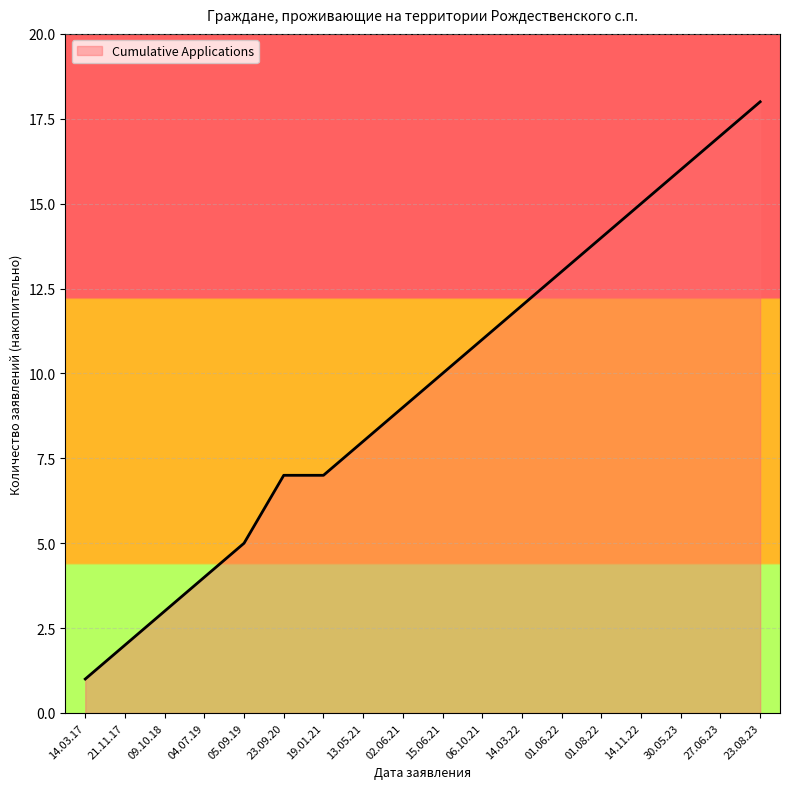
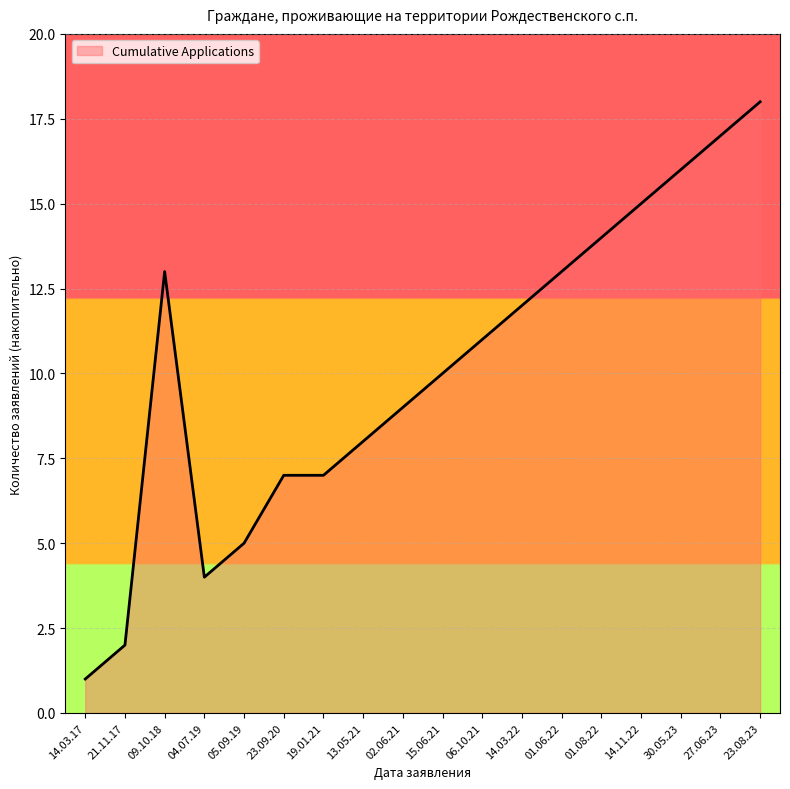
09.10.18: 3 -> 13
